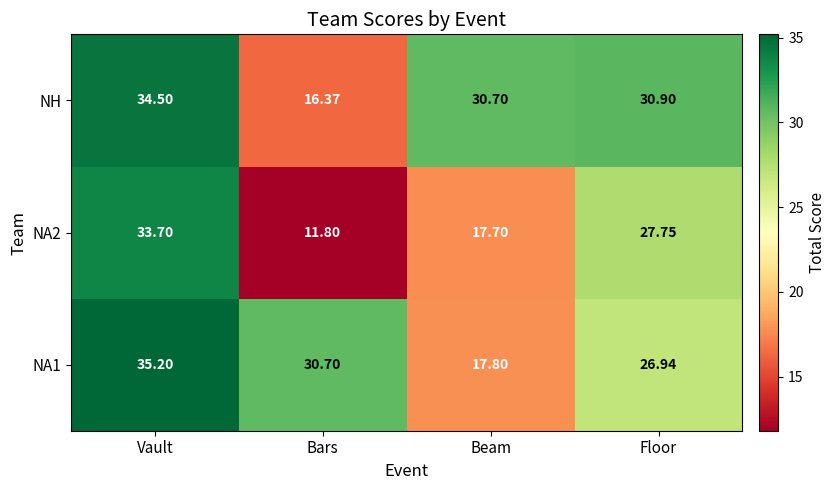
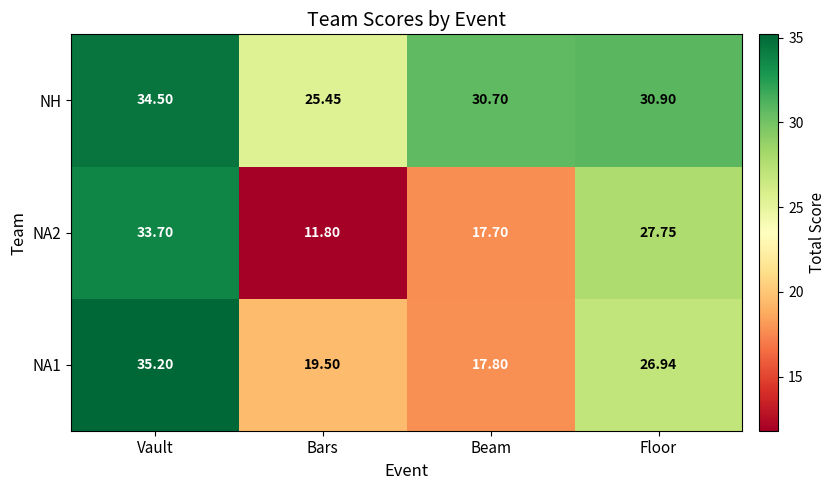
NH, Bars: 16.37 -> 25.45
NA1, Bars: 30.70 -> 19.50
